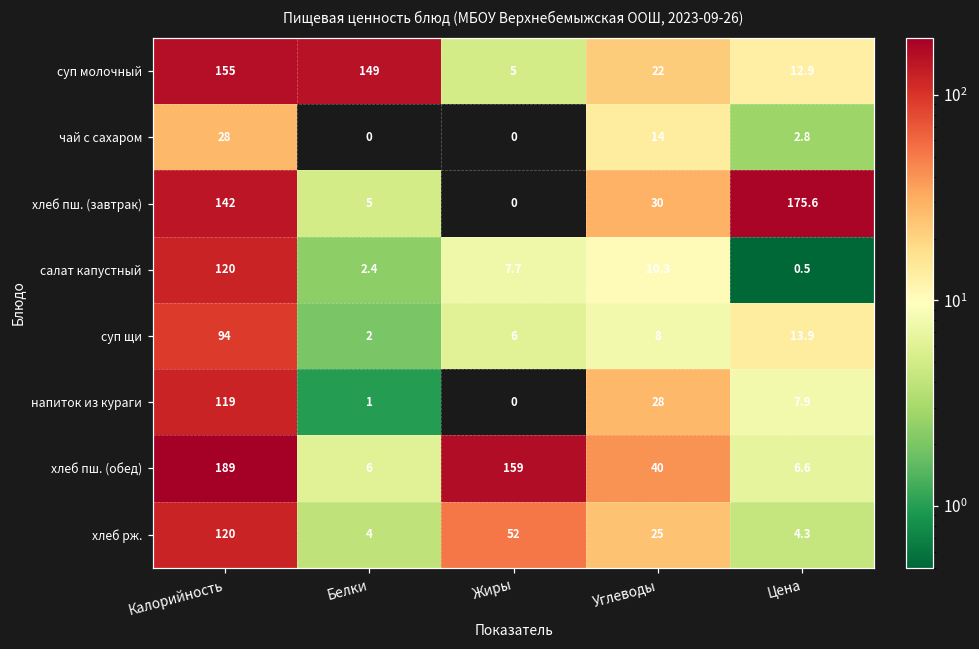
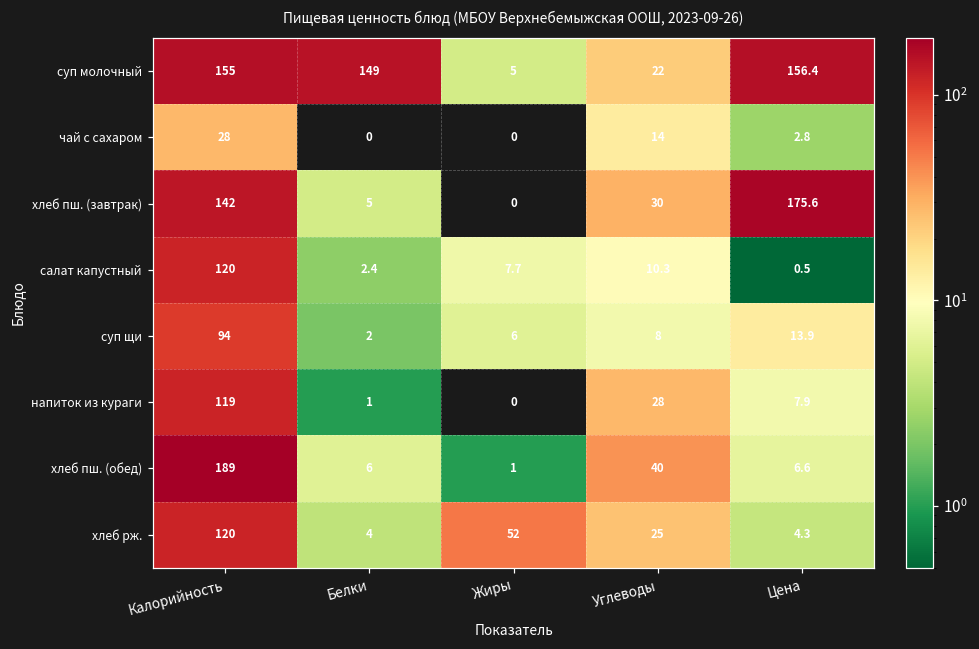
суп молочный, Цена: 12.9 -> 156.4
хлеб пш. (обед), Жиры: 159 -> 1
